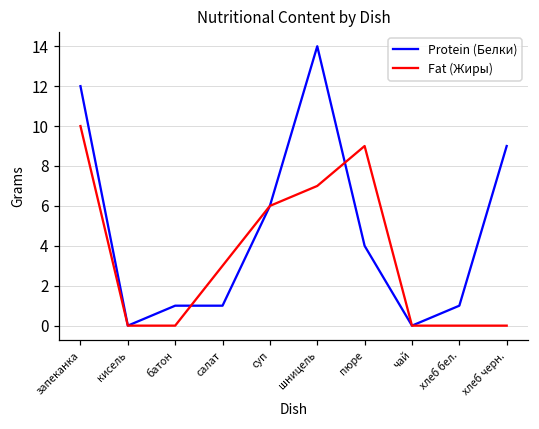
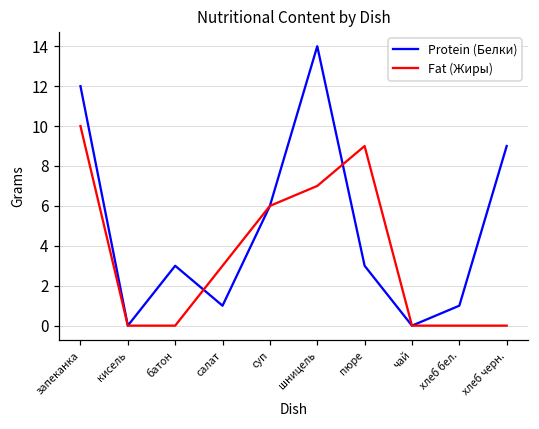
Protein (Белки), батон: 1 -> 3
Protein (Белки), пюре: 4 -> 3
